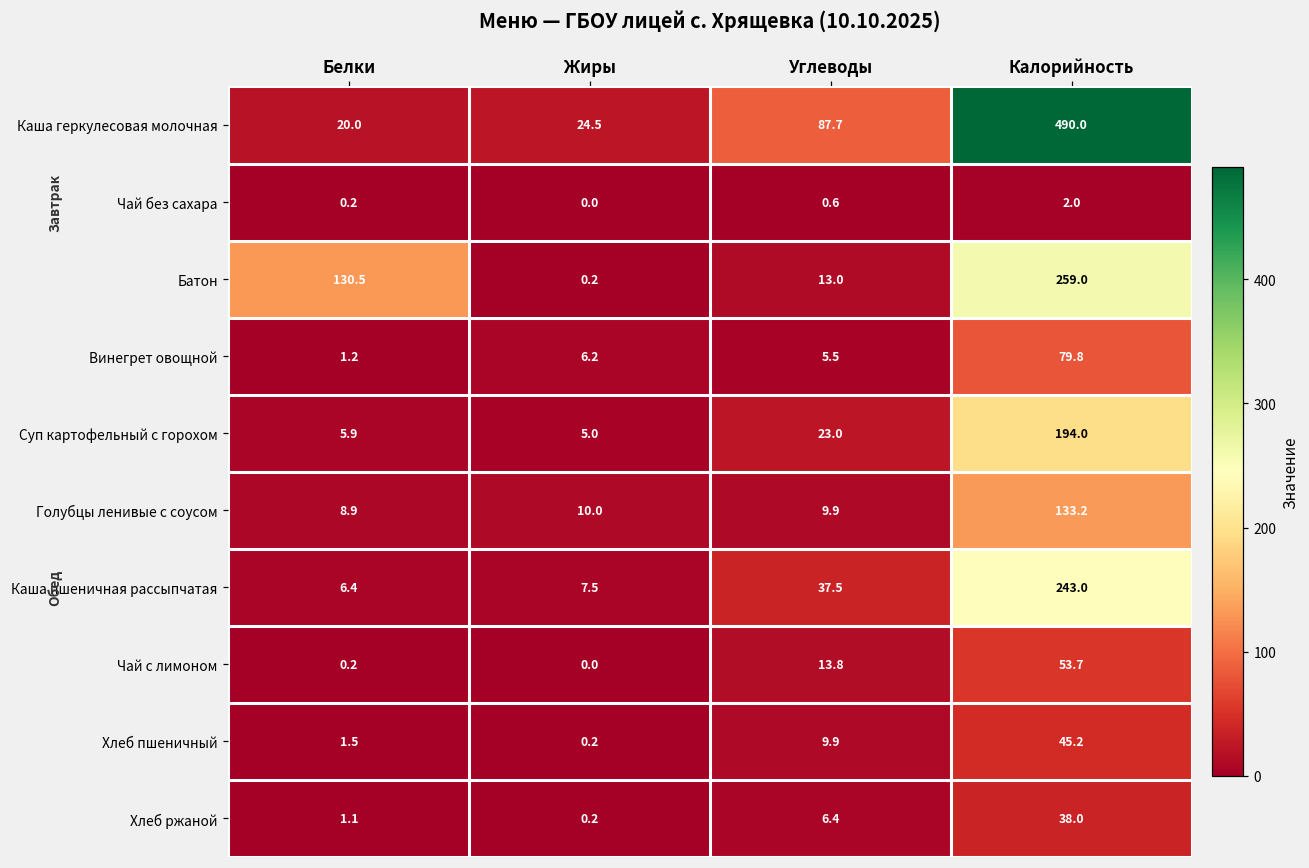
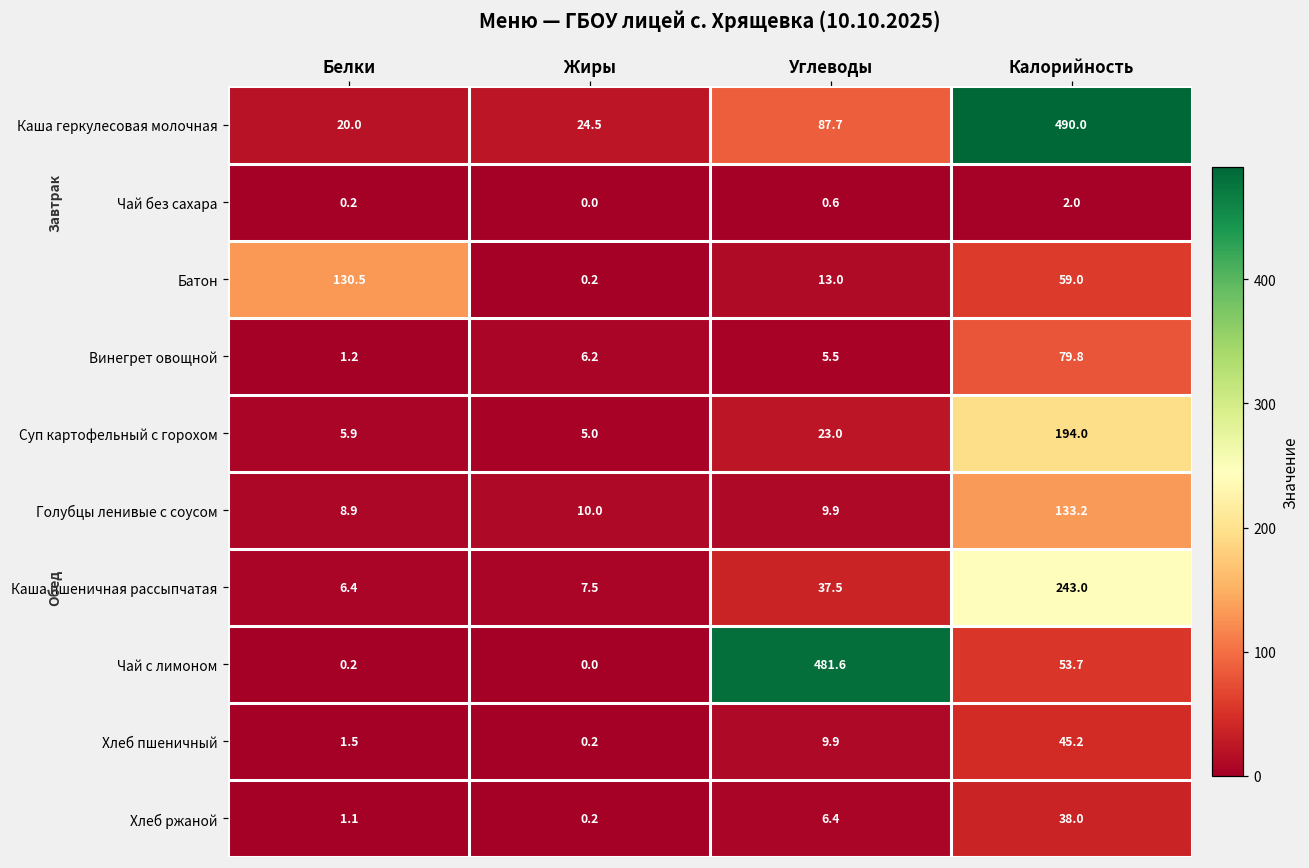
Батон, Калорийность: 259.0 -> 59.0
Чай с лимоном, Углеводы: 13.8 -> 481.6
